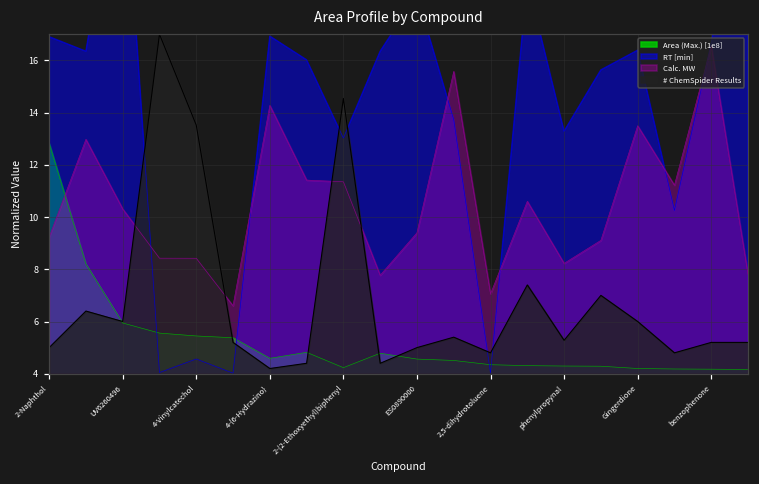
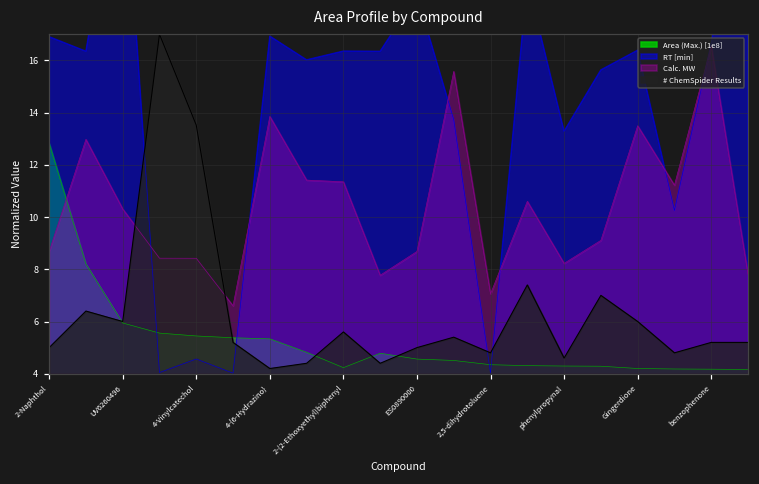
Calc. MW, 2-Naphthol: 9.2 -> 8.7
Area (Max.) [1e8], 4-{6-Hydrazino}: 4.6 -> 5.3
Calc. MW, 4-{6-Hydrazino}: 14.3 -> 13.9
RT [min], 2-(2-Ethoxyethyl)biphenyl: 13.0 -> 16.4
# ChemSpider Results, 2-(2-Ethoxyethyl)biphenyl: 14.5 -> 5.6
Calc. MW, ES0890000: 9.4 -> 8.7
# ChemSpider Results, phenylpropynal: 5.3 -> 4.6
